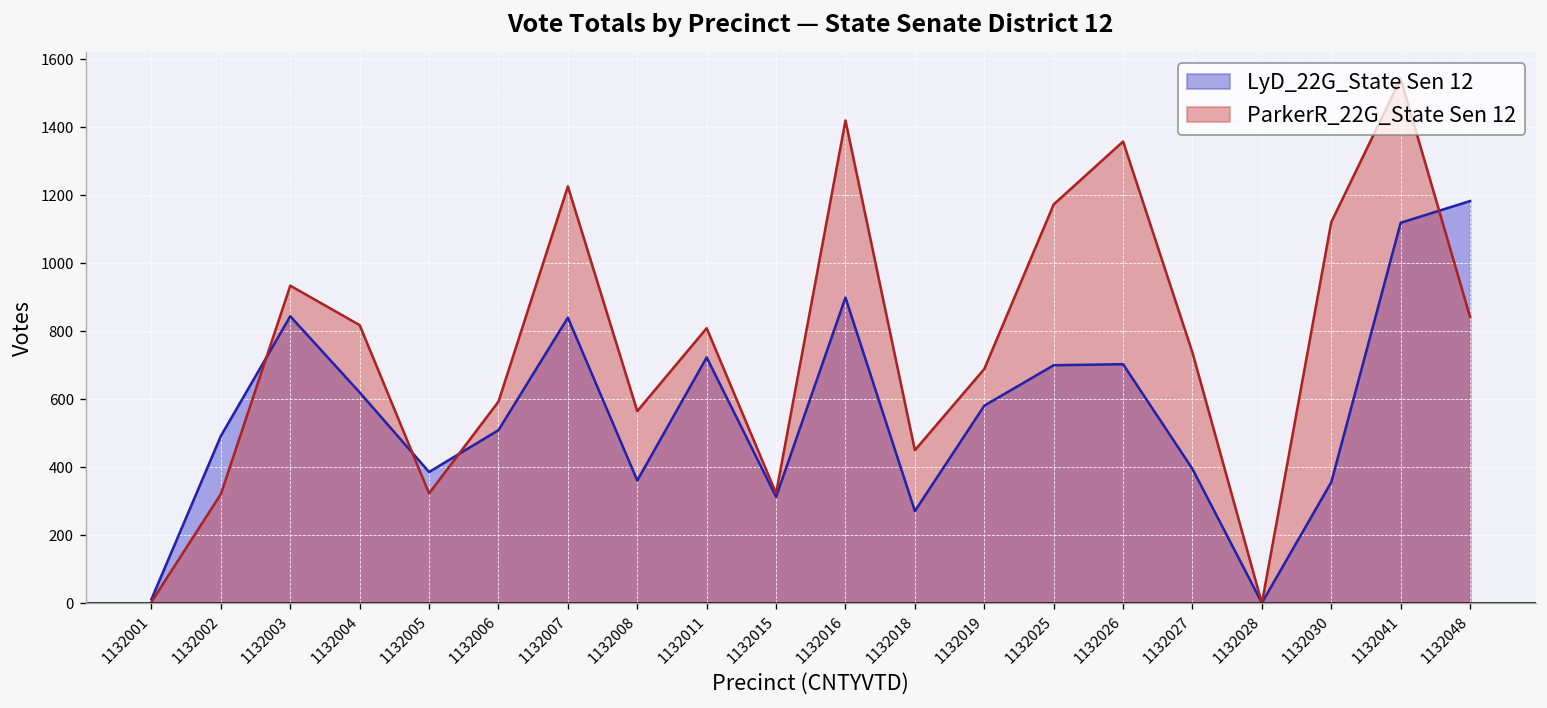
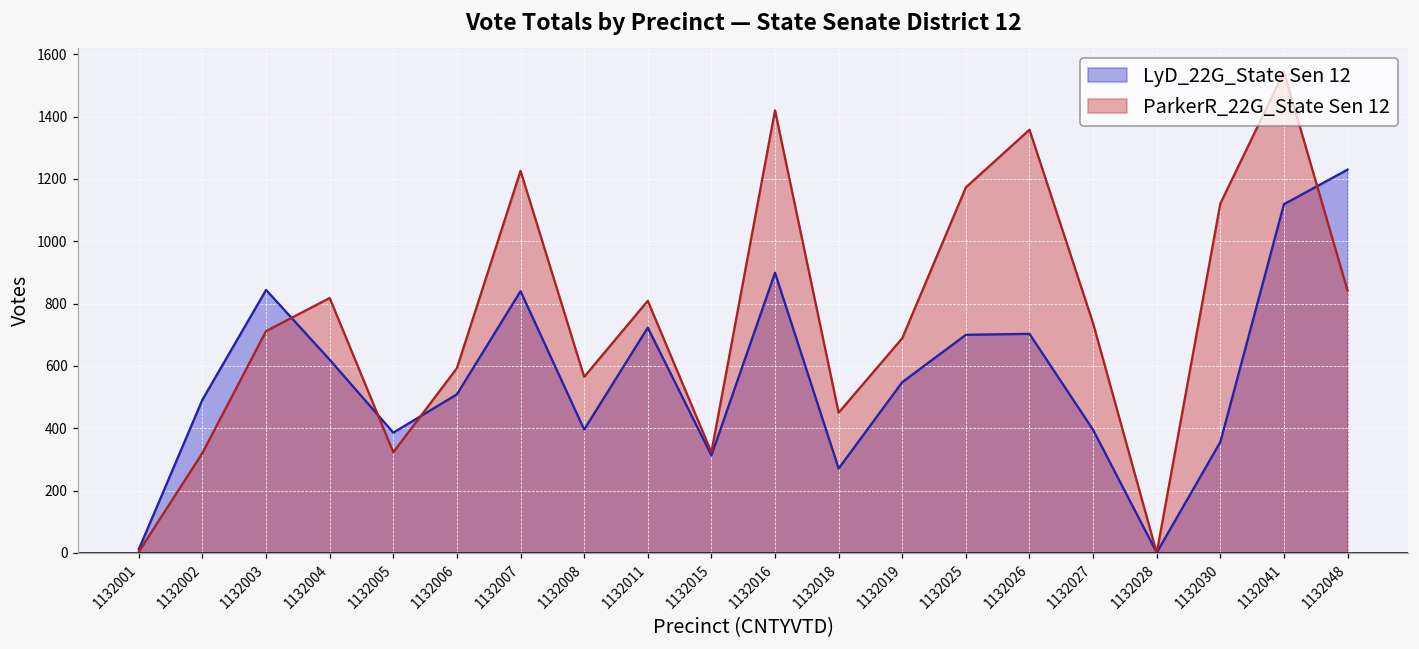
ParkerR_22G_State Sen 12, 1132003: 930 -> 710
LyD_22G_State Sen 12, 1132008: 360 -> 400
LyD_22G_State Sen 12, 1132019: 580 -> 550
LyD_22G_State Sen 12, 1132048: 1180 -> 1230
